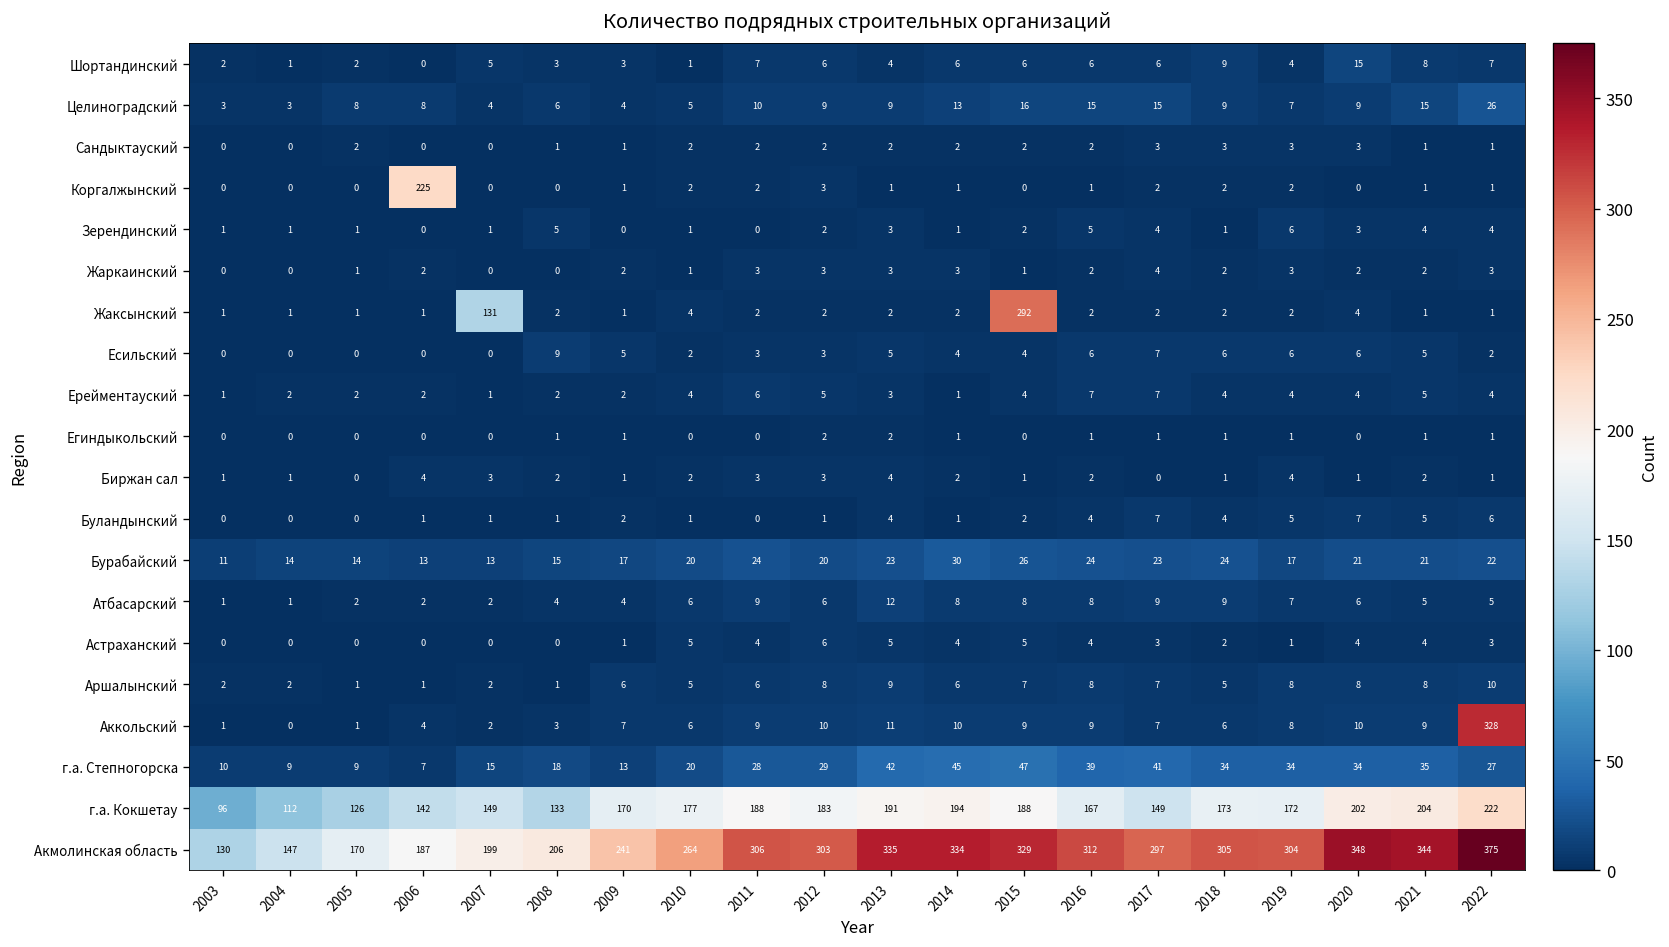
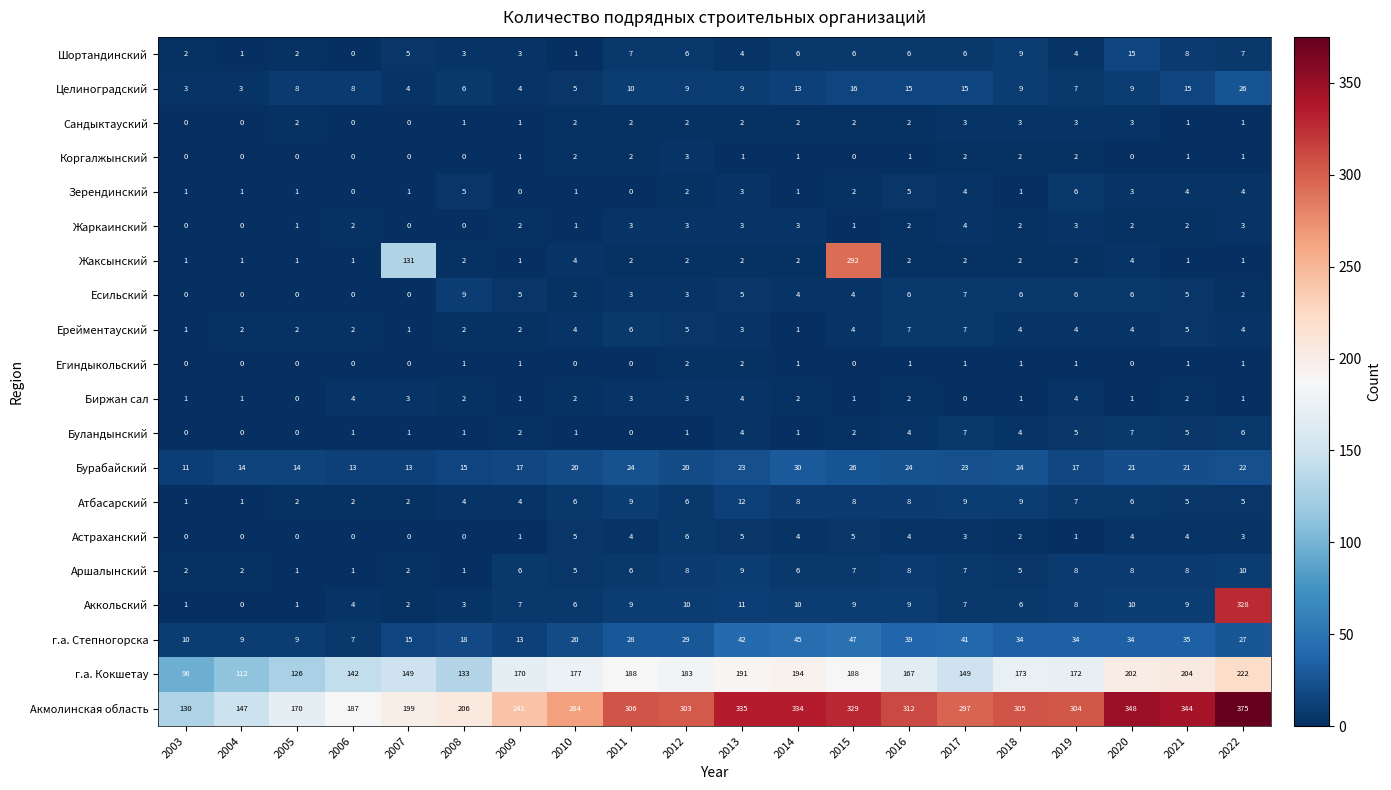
Коргалжынский, 2006: 225 -> 0
